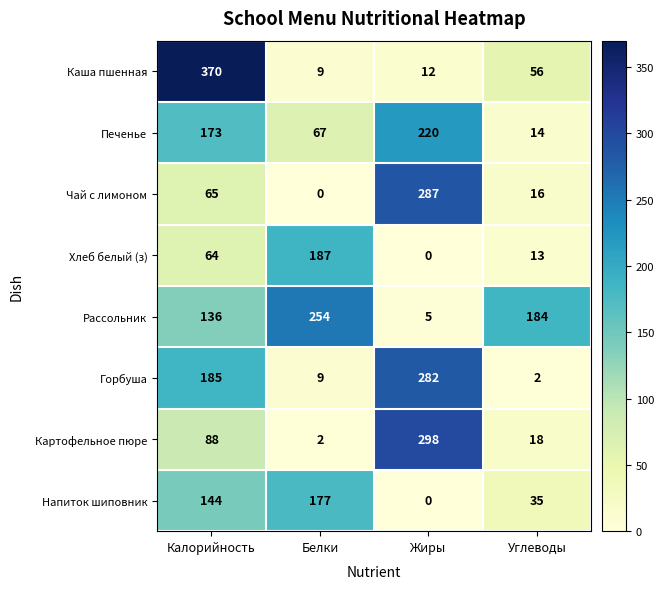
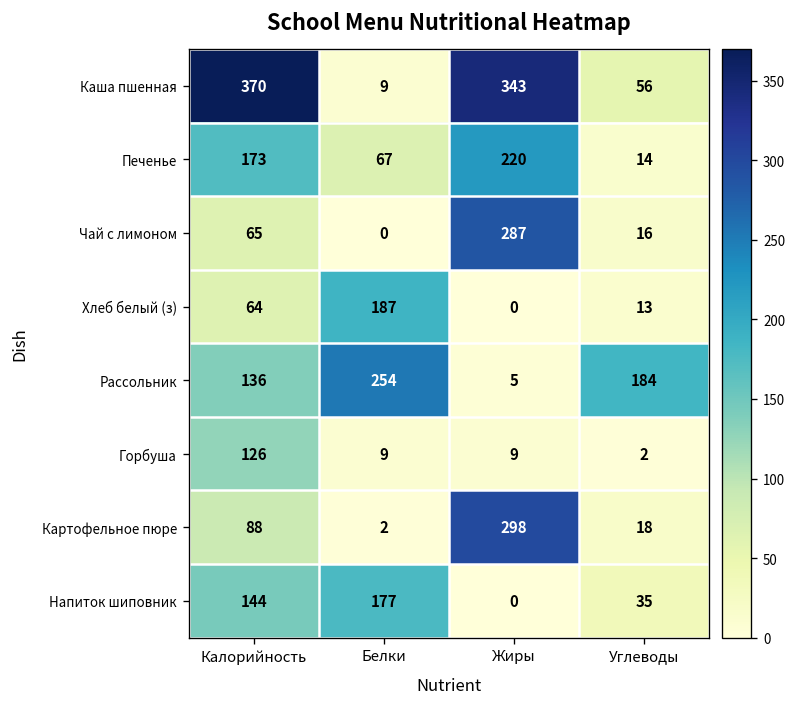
Каша пшенная, Жиры: 12 -> 343
Горбуша, Калорийность: 185 -> 126
Горбуша, Жиры: 282 -> 9
